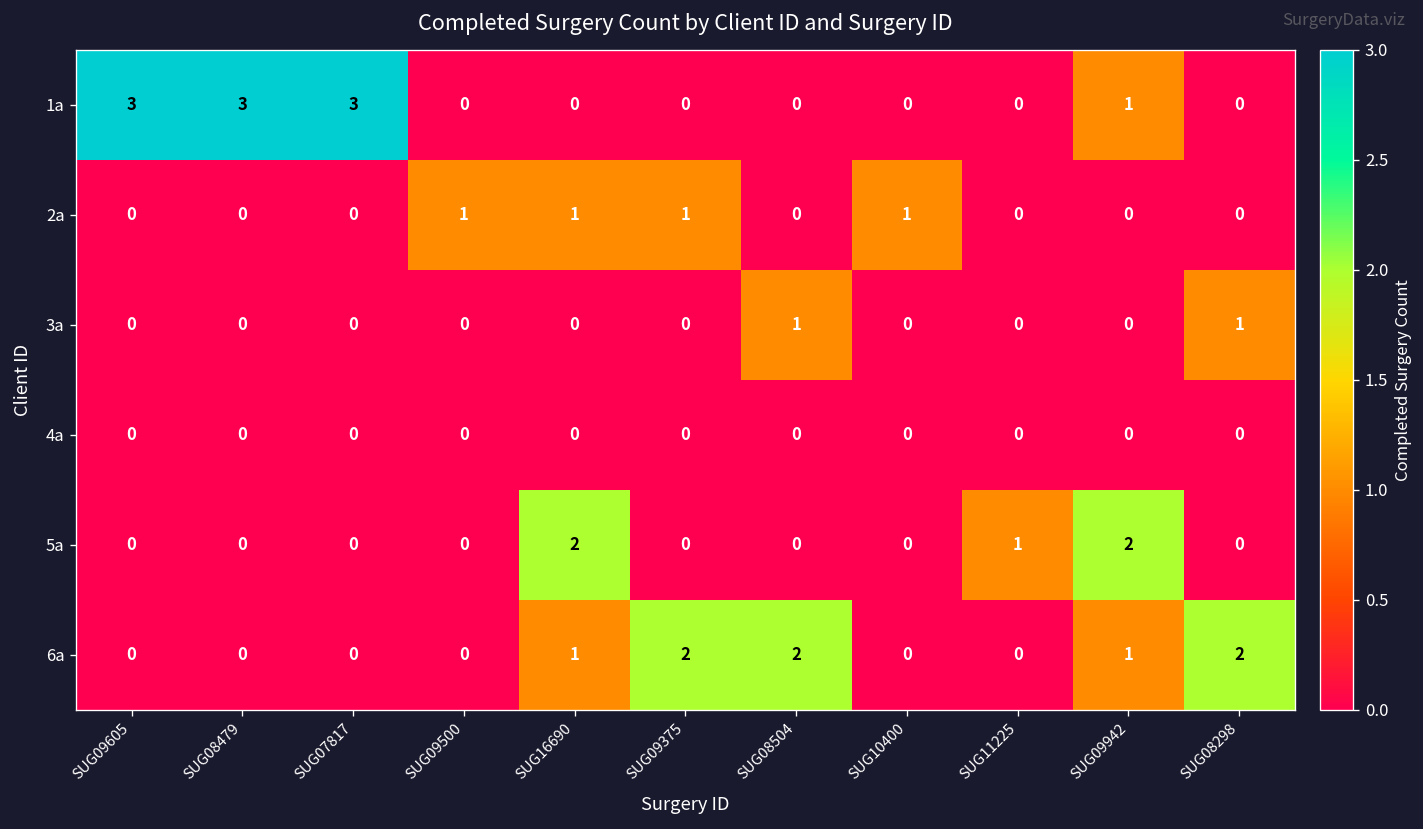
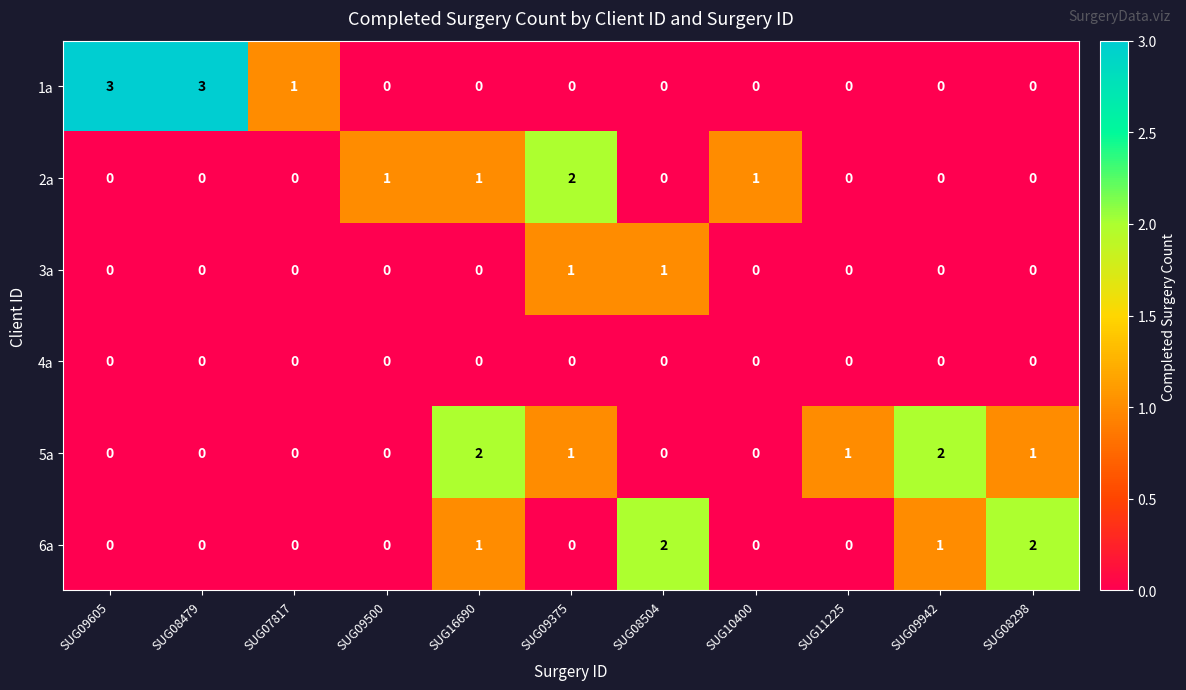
1a, SUG07817: 3 -> 1
1a, SUG09942: 1 -> 0
2a, SUG09375: 1 -> 2
3a, SUG09375: 0 -> 1
3a, SUG08298: 1 -> 0
5a, SUG09375: 0 -> 1
5a, SUG08298: 0 -> 1
6a, SUG09375: 2 -> 0
